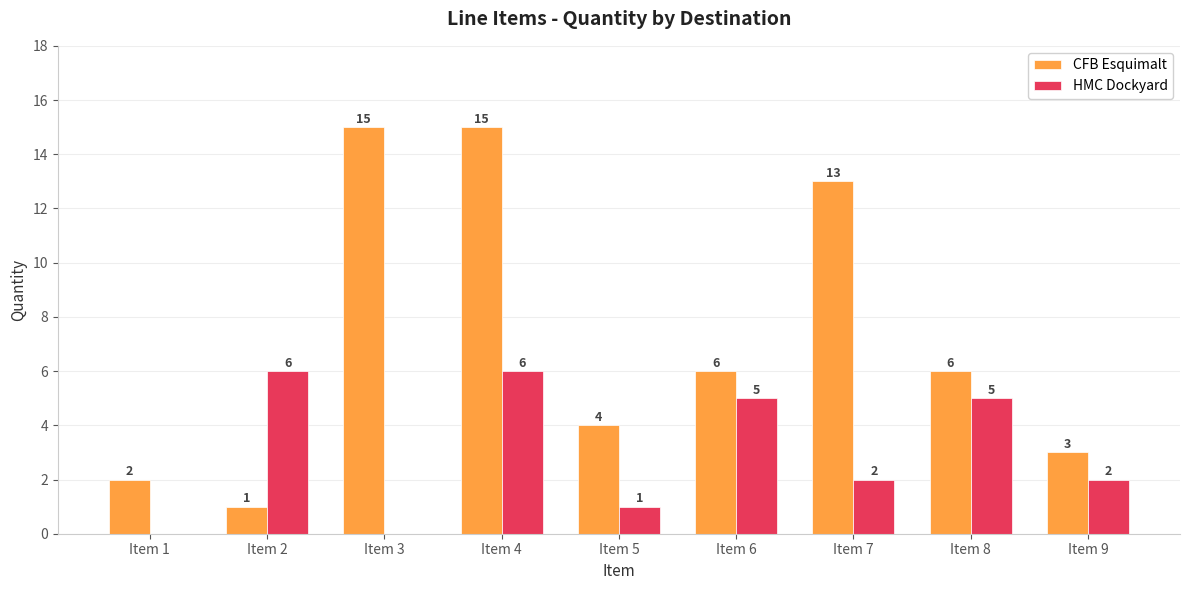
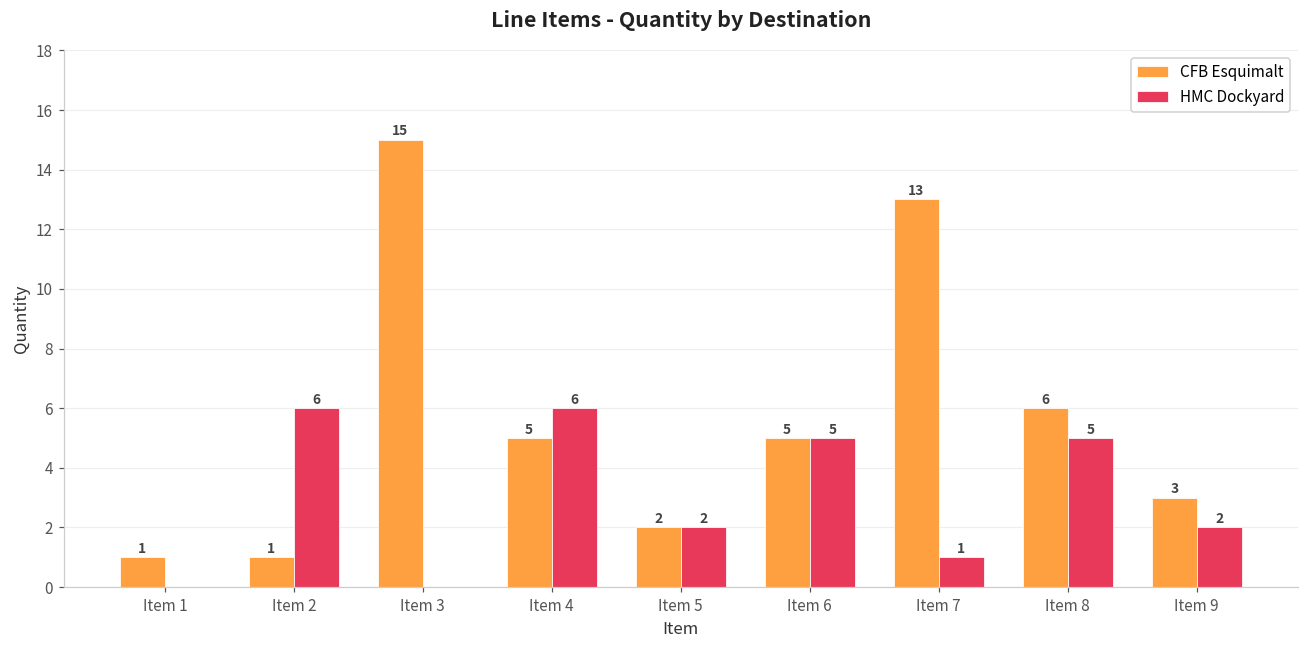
CFB Esquimalt, Item 1: 2 -> 1
CFB Esquimalt, Item 4: 15 -> 5
CFB Esquimalt, Item 5: 4 -> 2
HMC Dockyard, Item 5: 1 -> 2
CFB Esquimalt, Item 6: 6 -> 5
HMC Dockyard, Item 7: 2 -> 1
